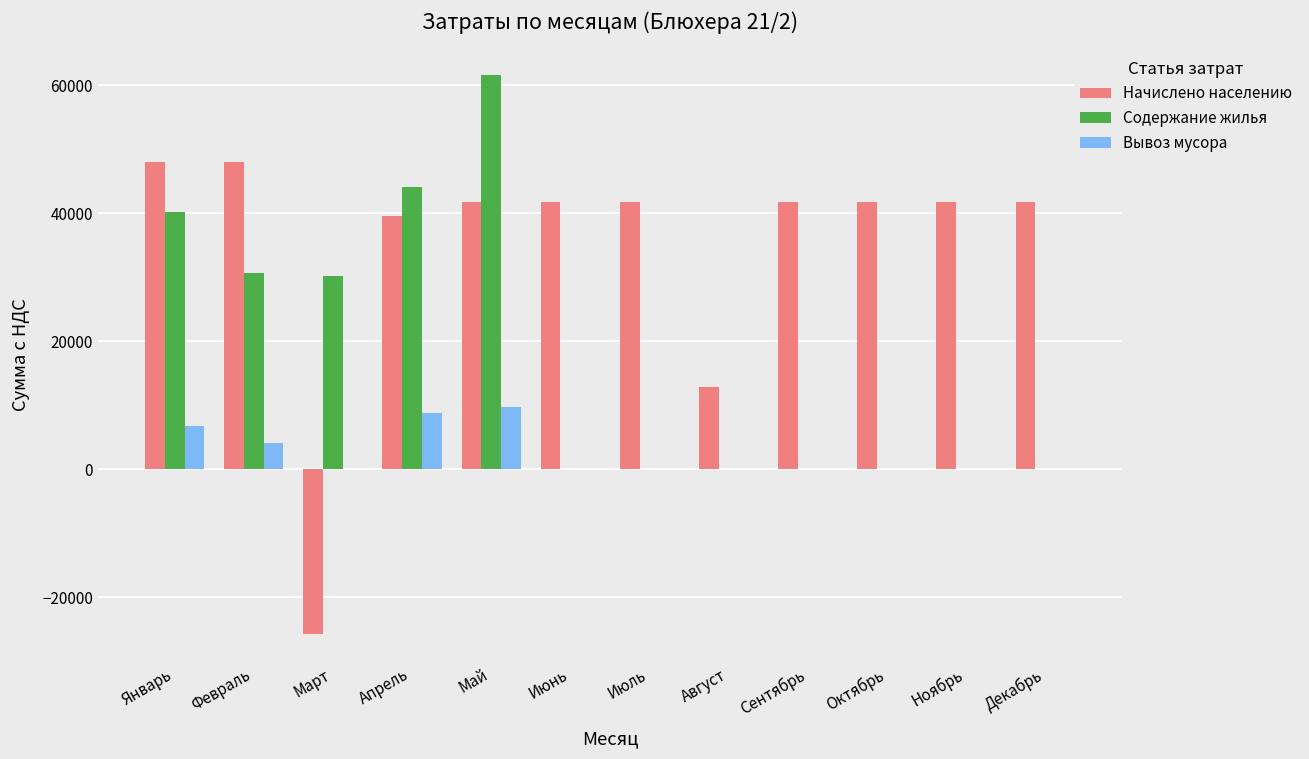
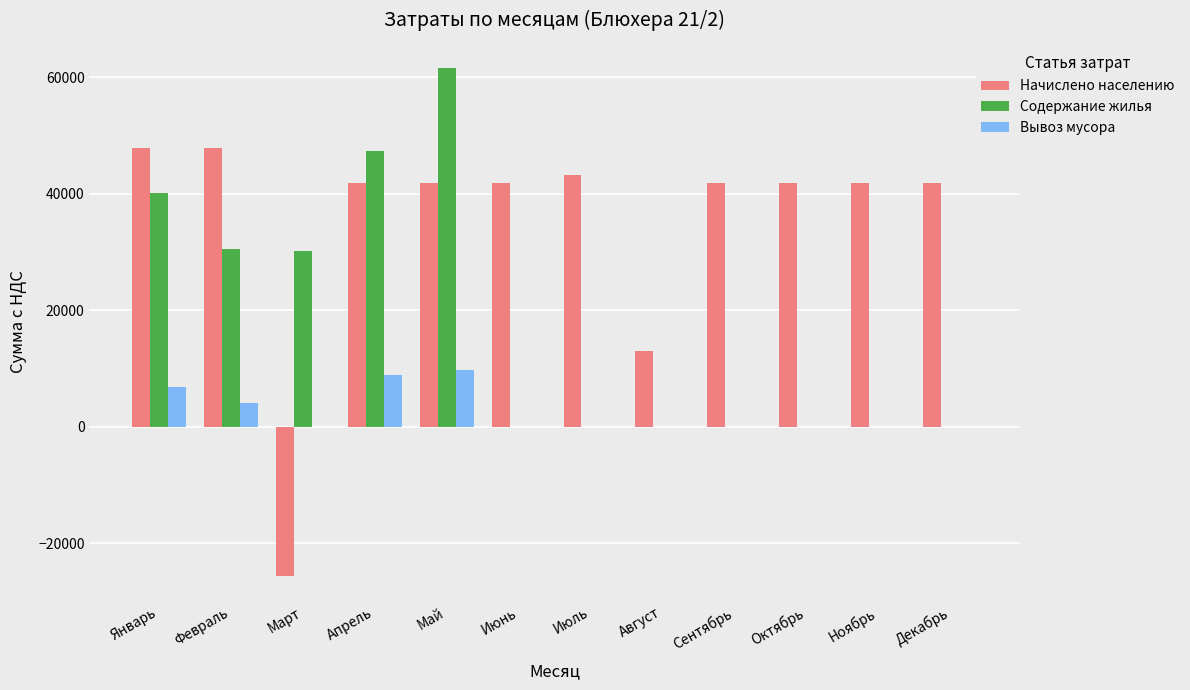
Начислено населению, Апрель: 40000 -> 42000
Содержание жилья, Апрель: 44000 -> 47000
Начислено населению, Июль: 42000 -> 43000
